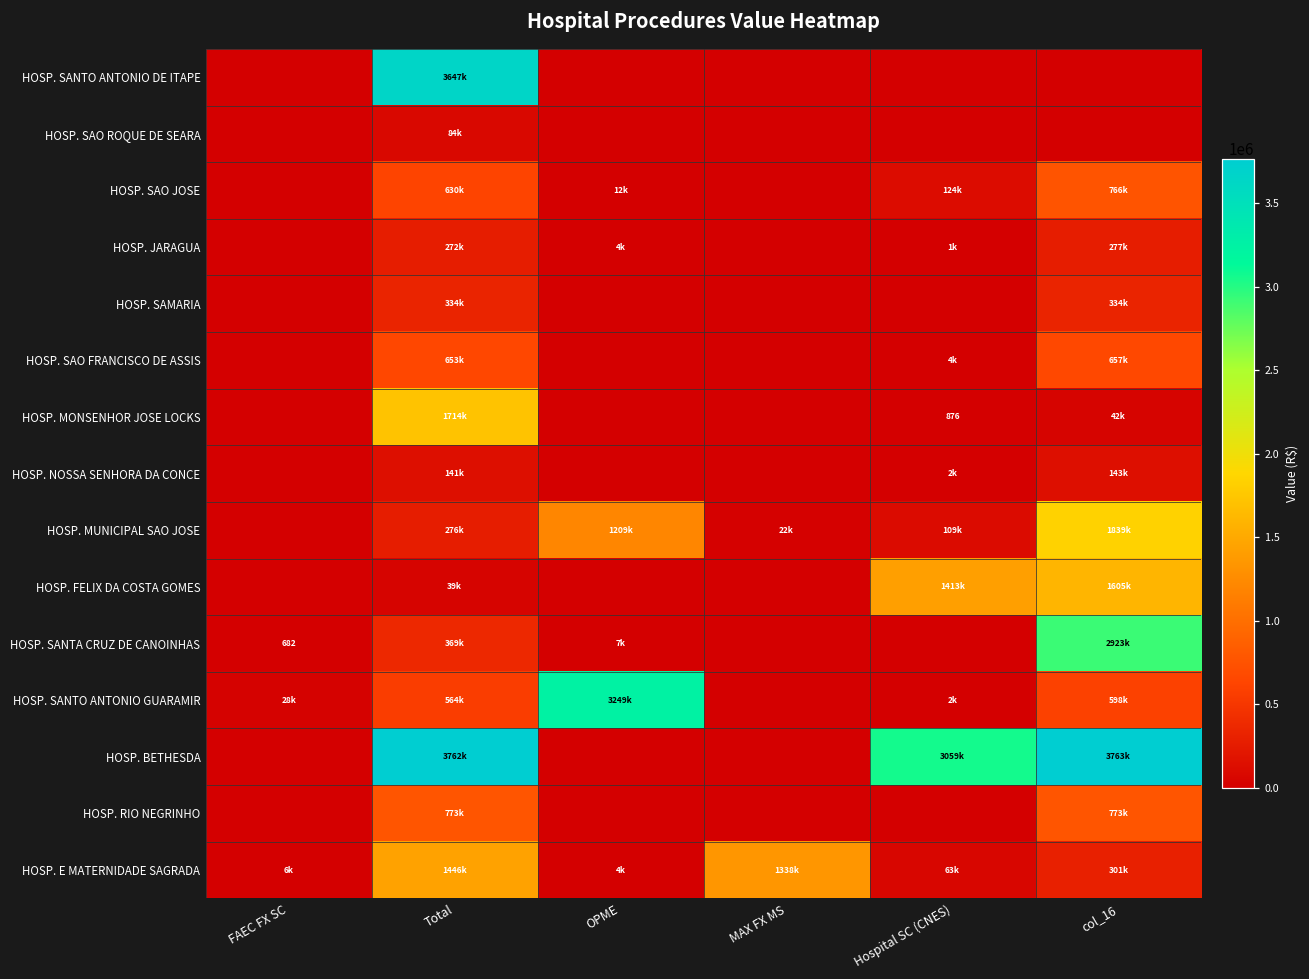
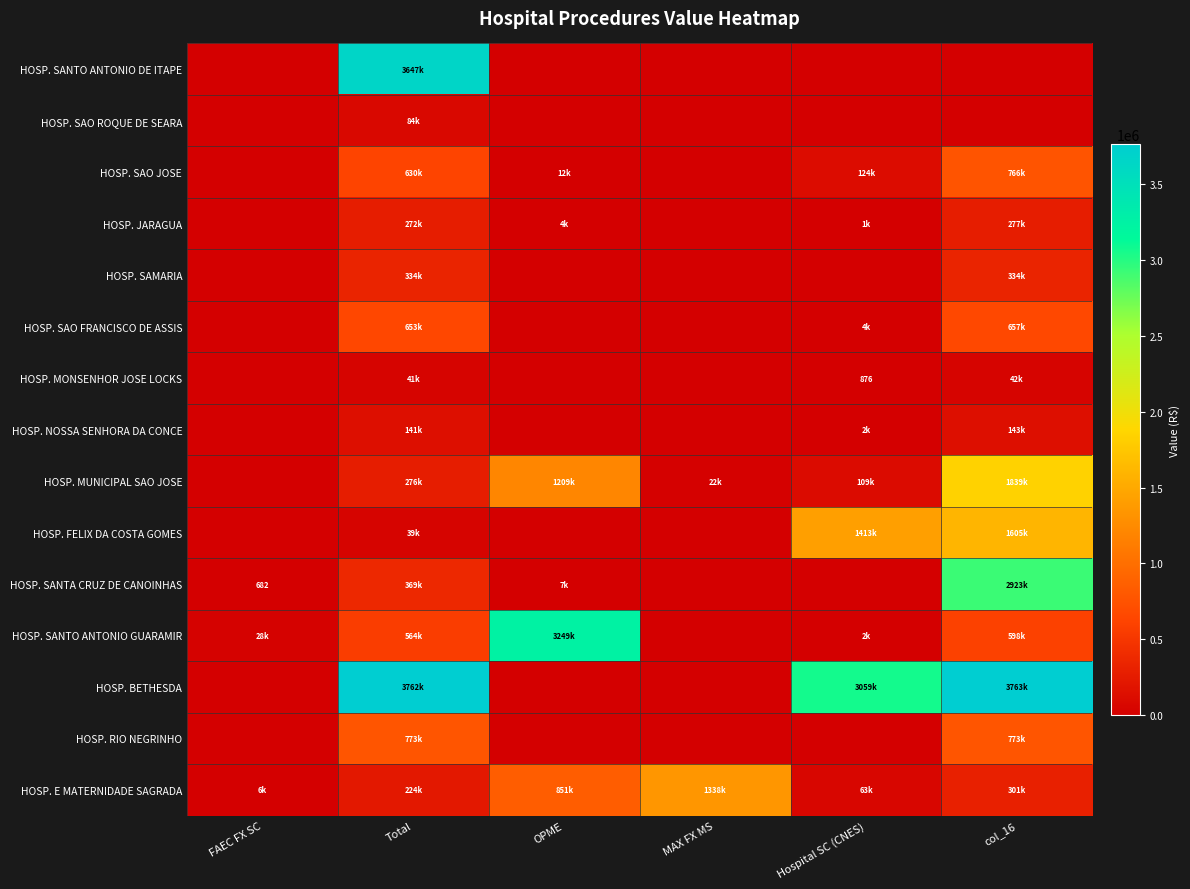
HOSP. MONSENHOR JOSE LOCKS, Total: 1714k -> 41k
HOSP. E MATERNIDADE SAGRADA, Total: 1446k -> 224k
HOSP. E MATERNIDADE SAGRADA, OPME: 4k -> 851k
